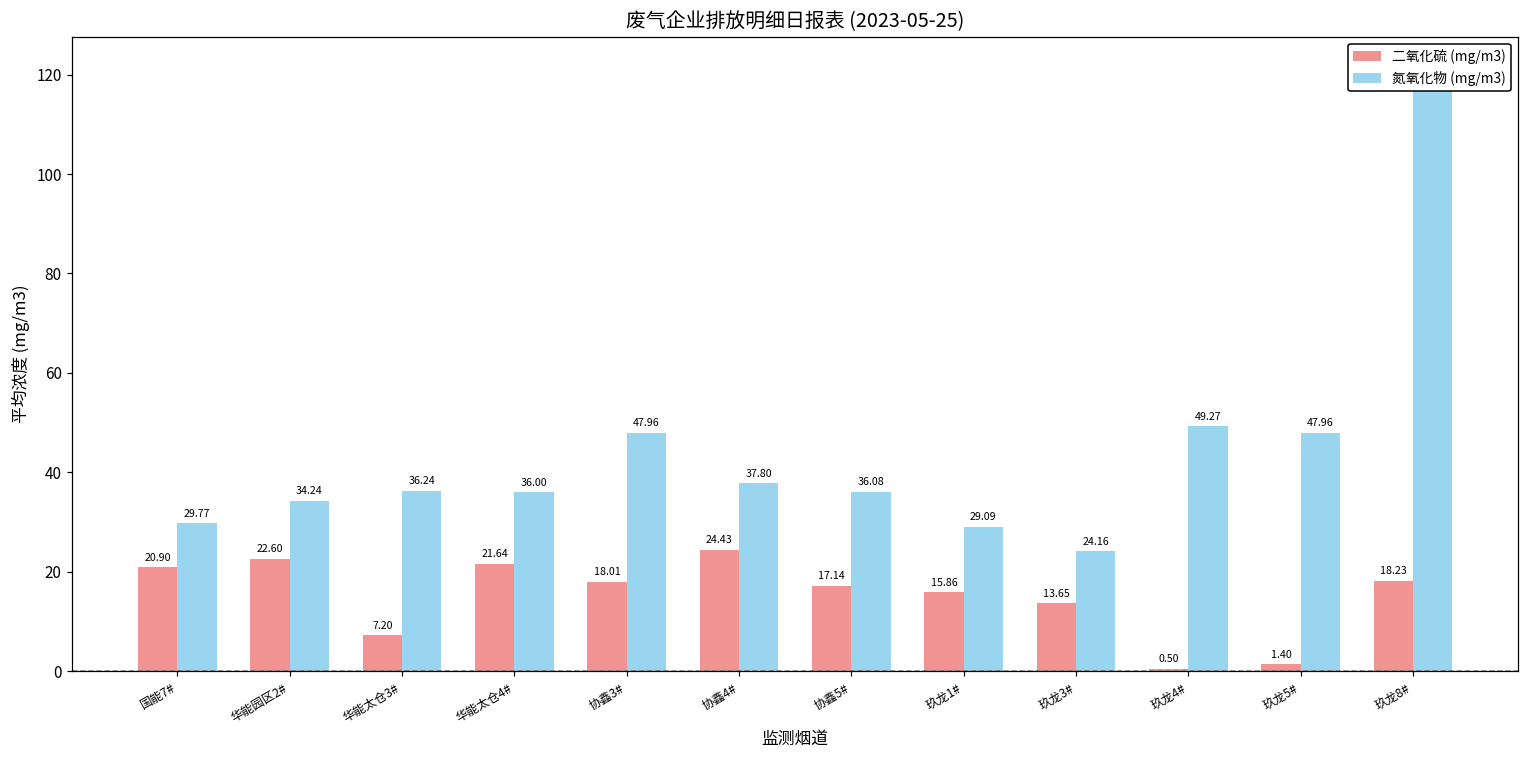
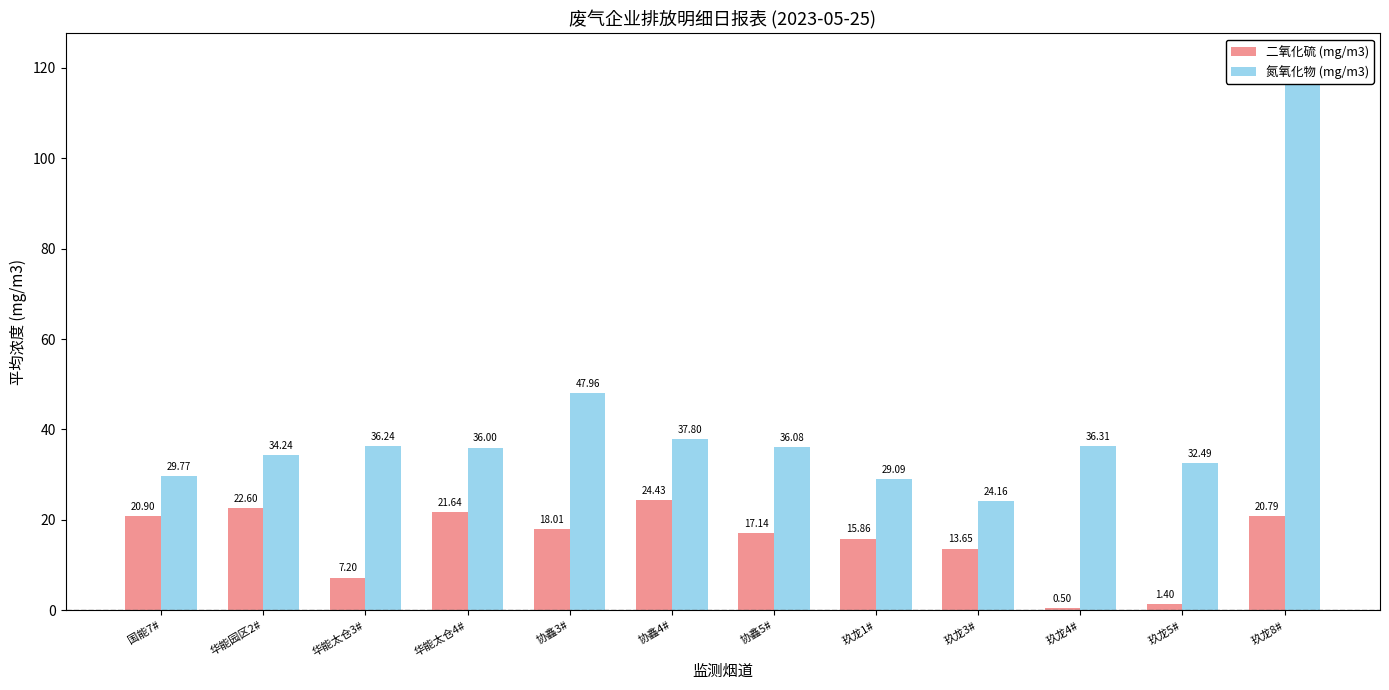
氮氧化物 (mg/m3), 玖龙4#: 49.27 -> 36.31
氮氧化物 (mg/m3), 玖龙5#: 47.96 -> 32.49
二氧化硫 (mg/m3), 玖龙8#: 18.23 -> 20.79
